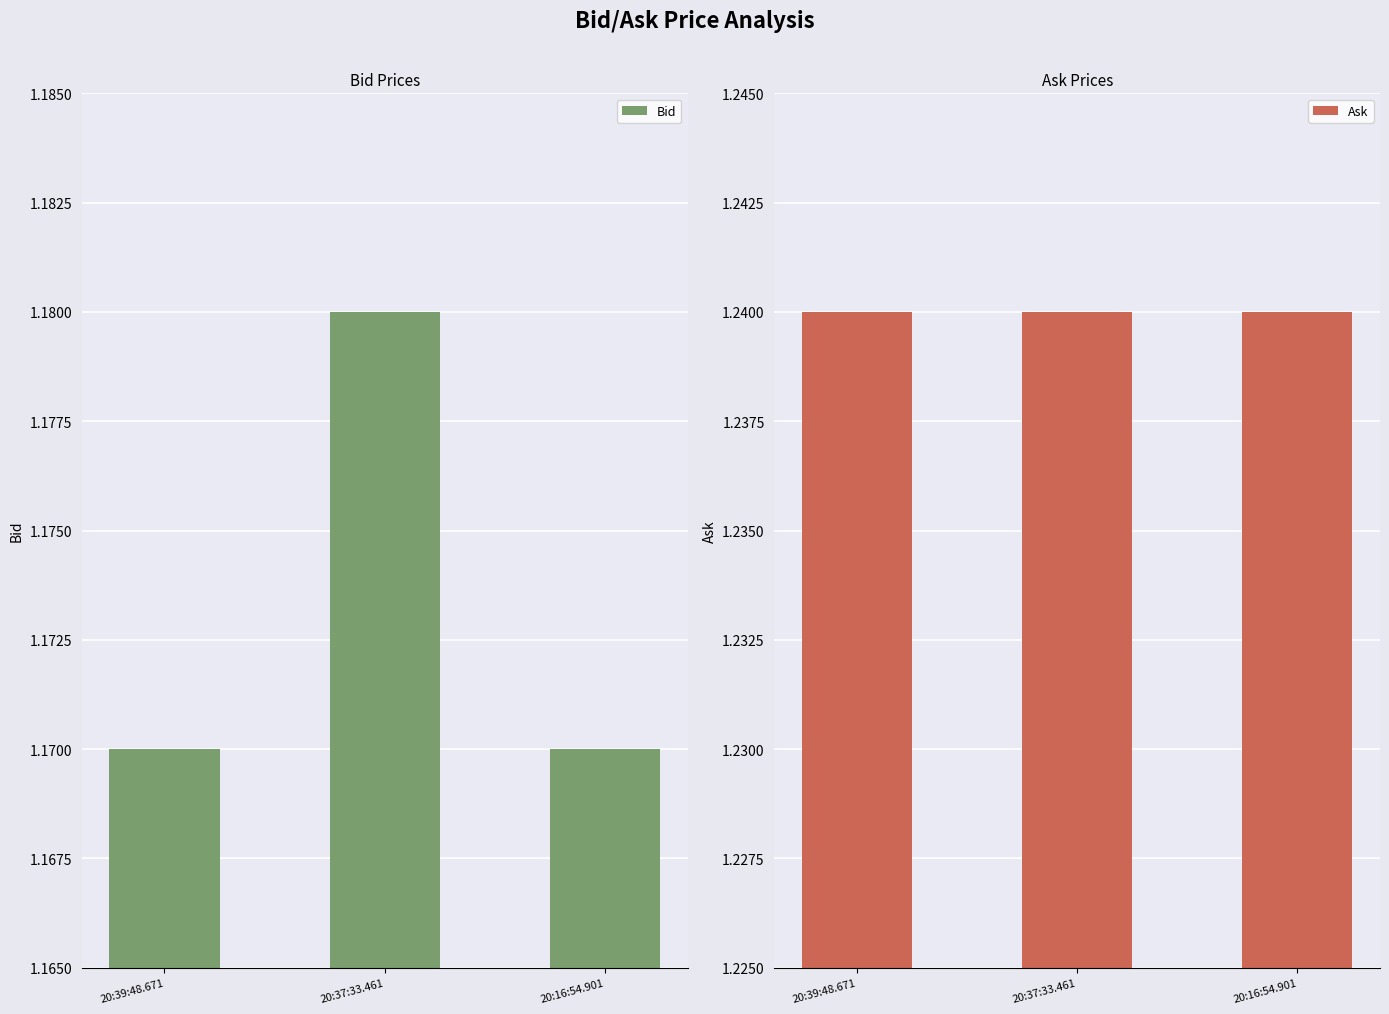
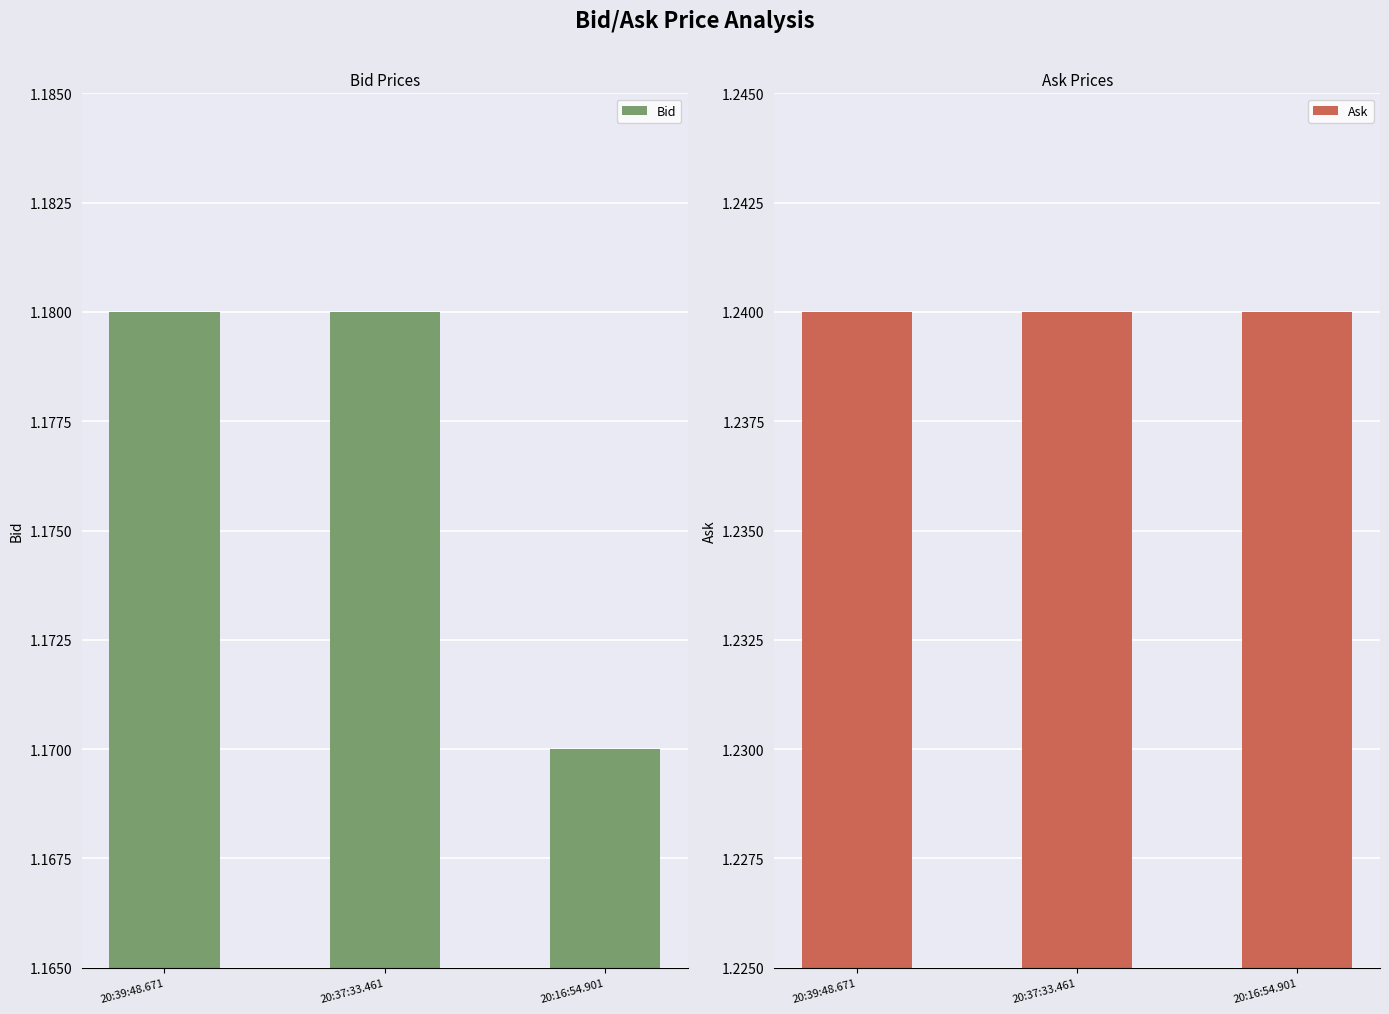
Bid Prices, 20:39:48.671: 1.17 -> 1.18
